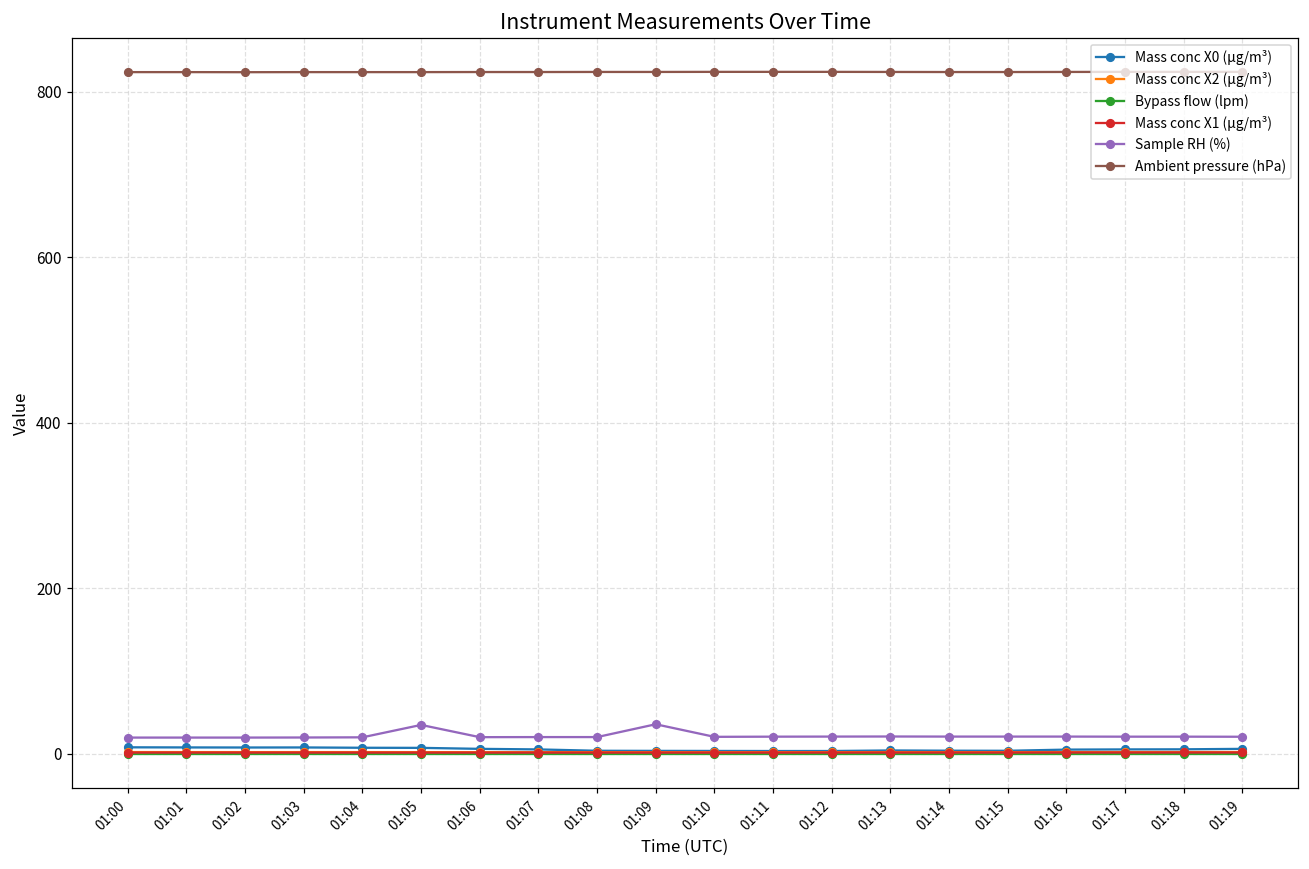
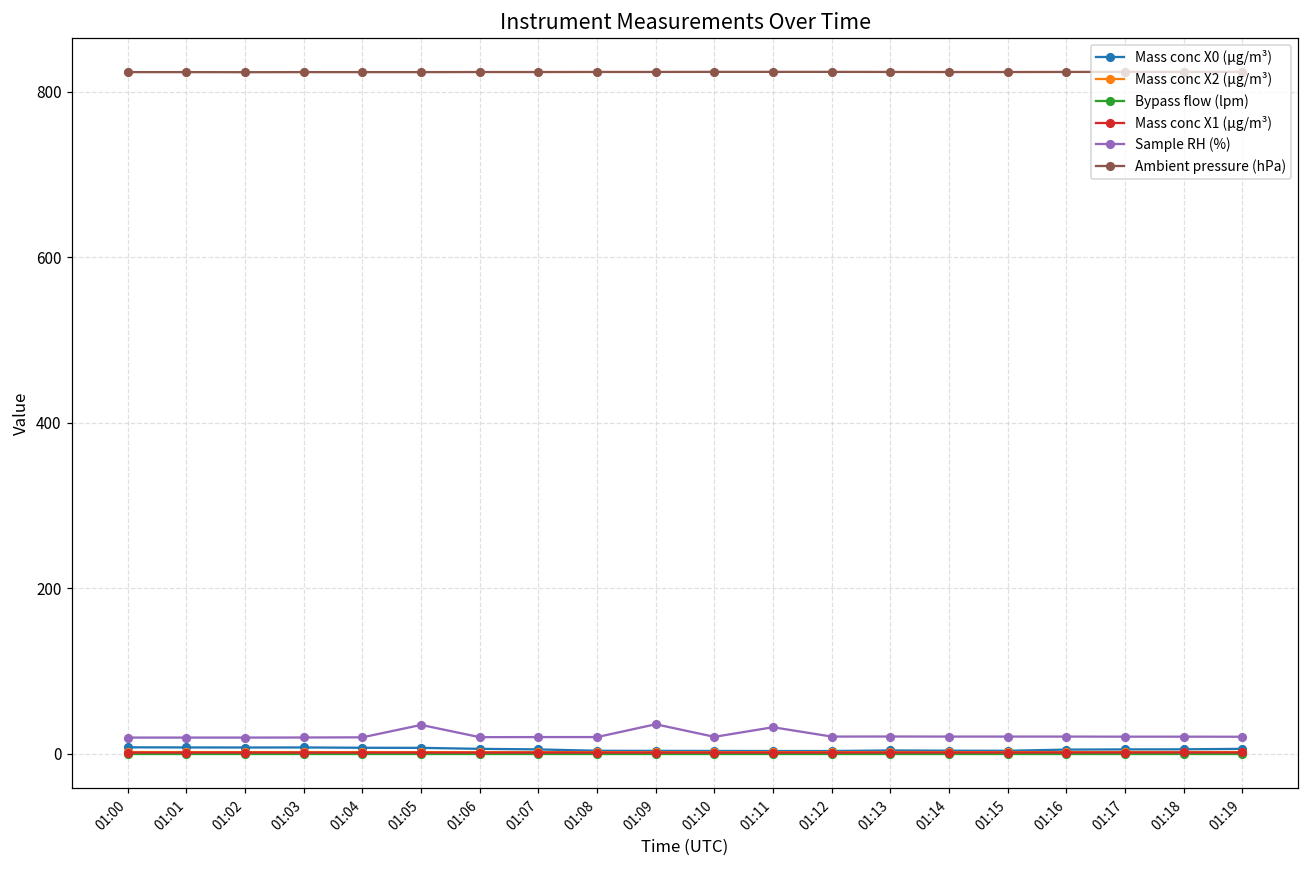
Sample RH (%), 01:11: 20 -> 30
